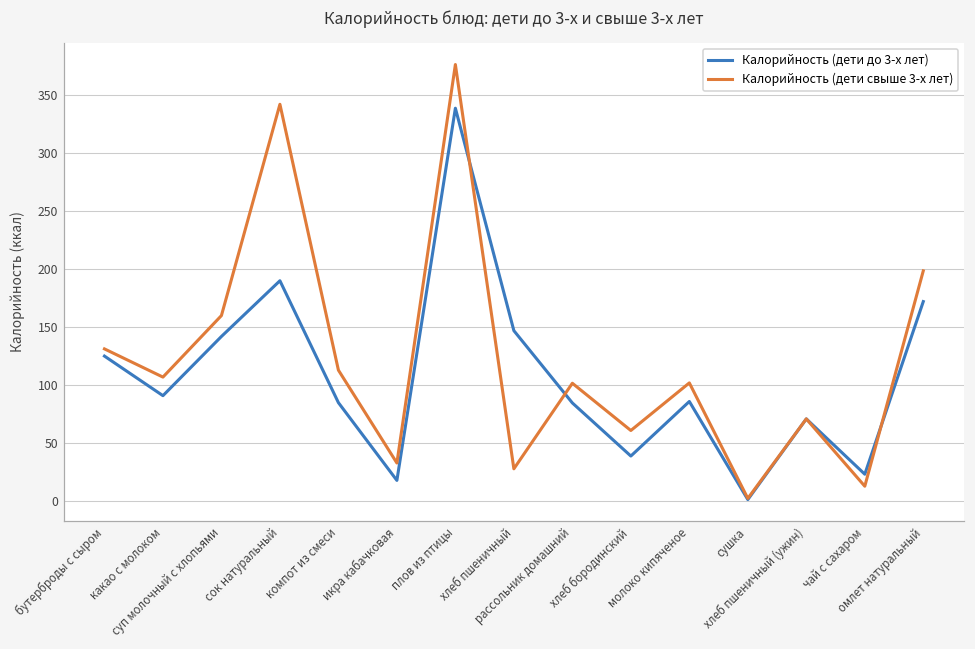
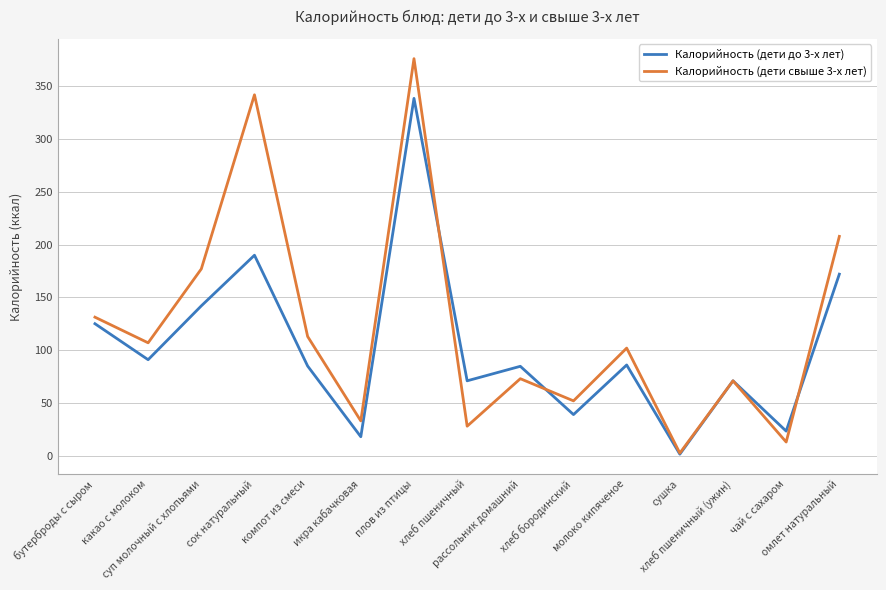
Калорийность (дети свыше 3-х лет), суп молочный с хлопьями: 160 -> 177
Калорийность (дети до 3-х лет), хлеб пшеничный: 147 -> 71
Калорийность (дети свыше 3-х лет), рассольник домашний: 102 -> 73
Калорийность (дети свыше 3-х лет), хлеб бородинский: 61 -> 52
Калорийность (дети свыше 3-х лет), омлет натуральный: 199 -> 208
